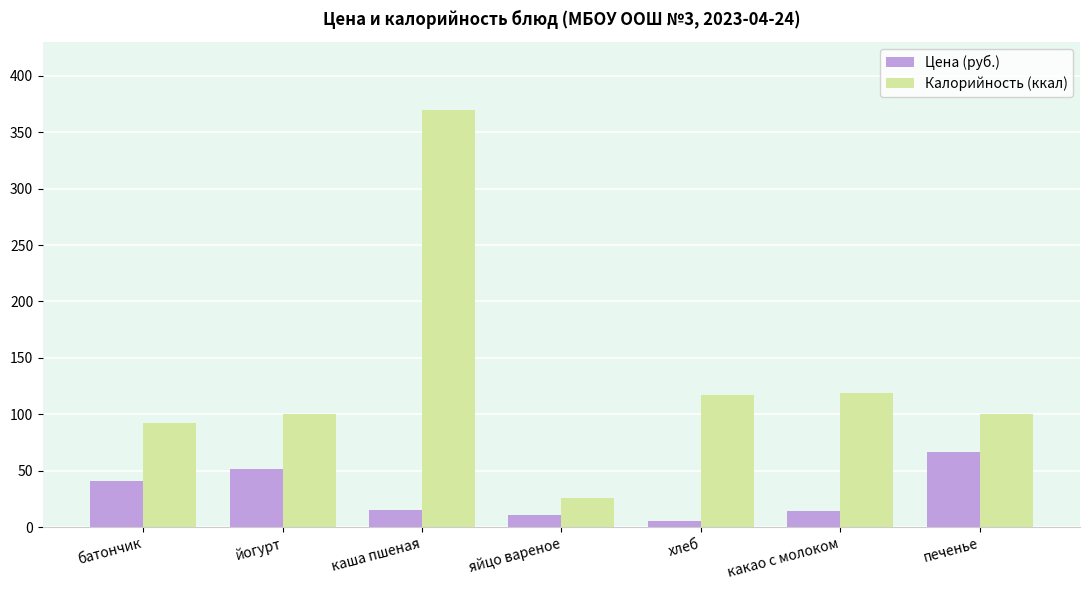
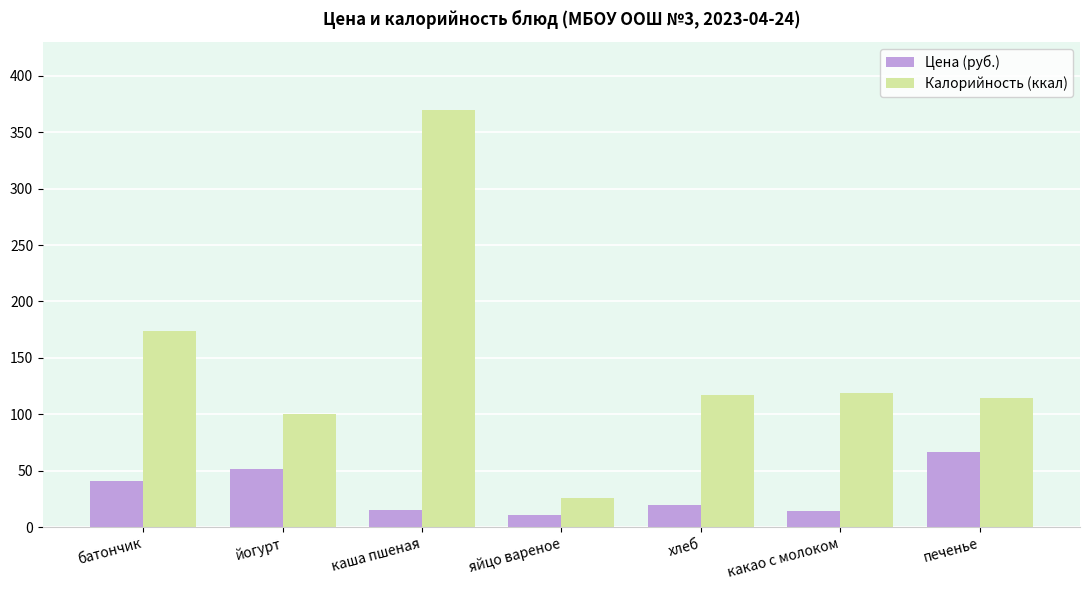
Калорийность (ккал), батончик: 93 -> 174
Цена (руб.), хлеб: 5 -> 20
Калорийность (ккал), печенье: 101 -> 115
